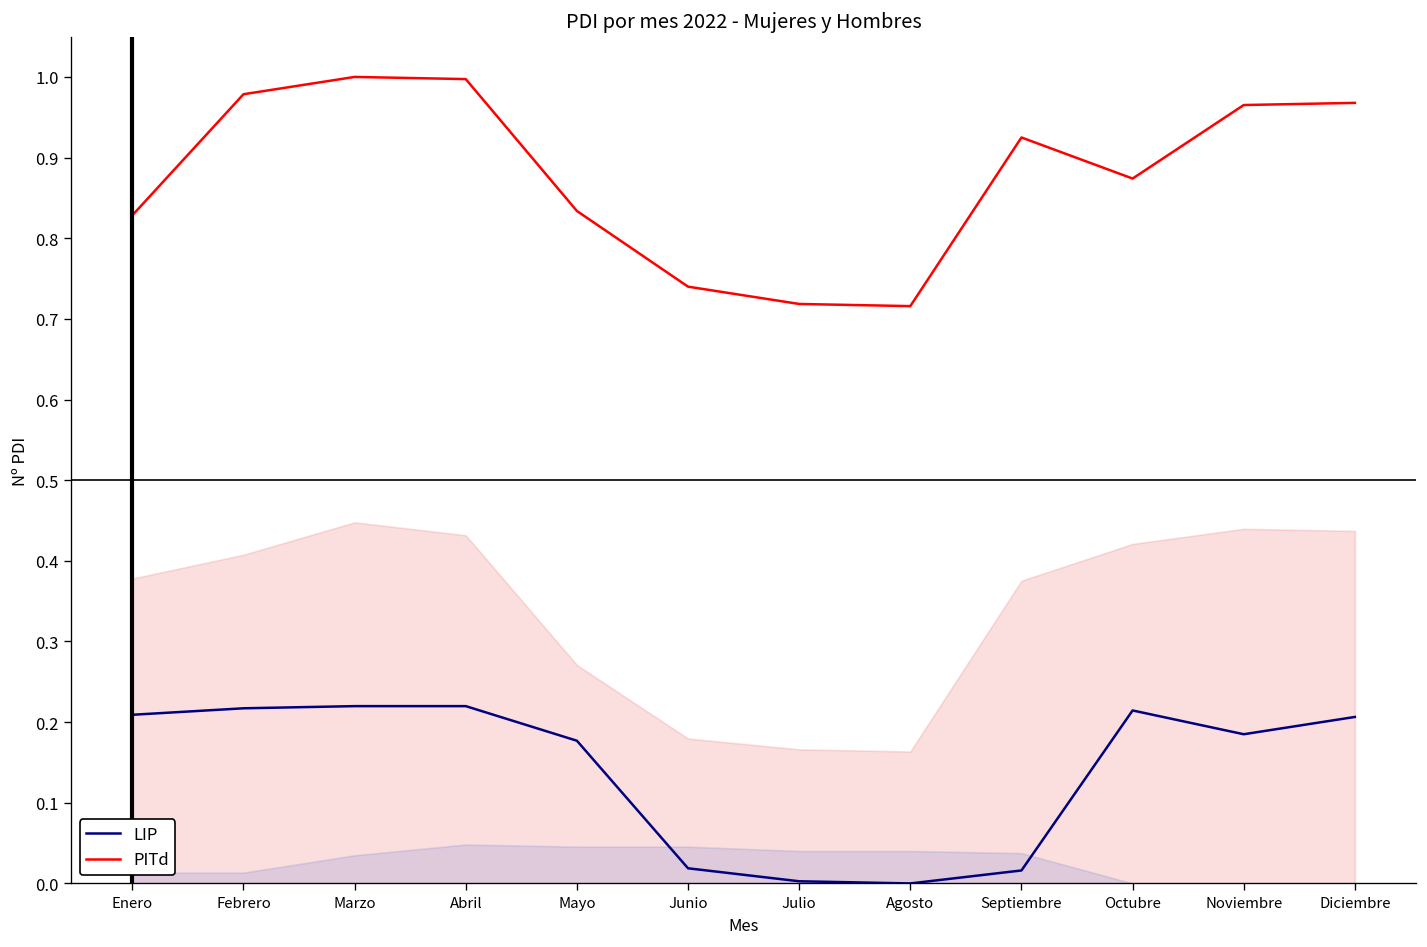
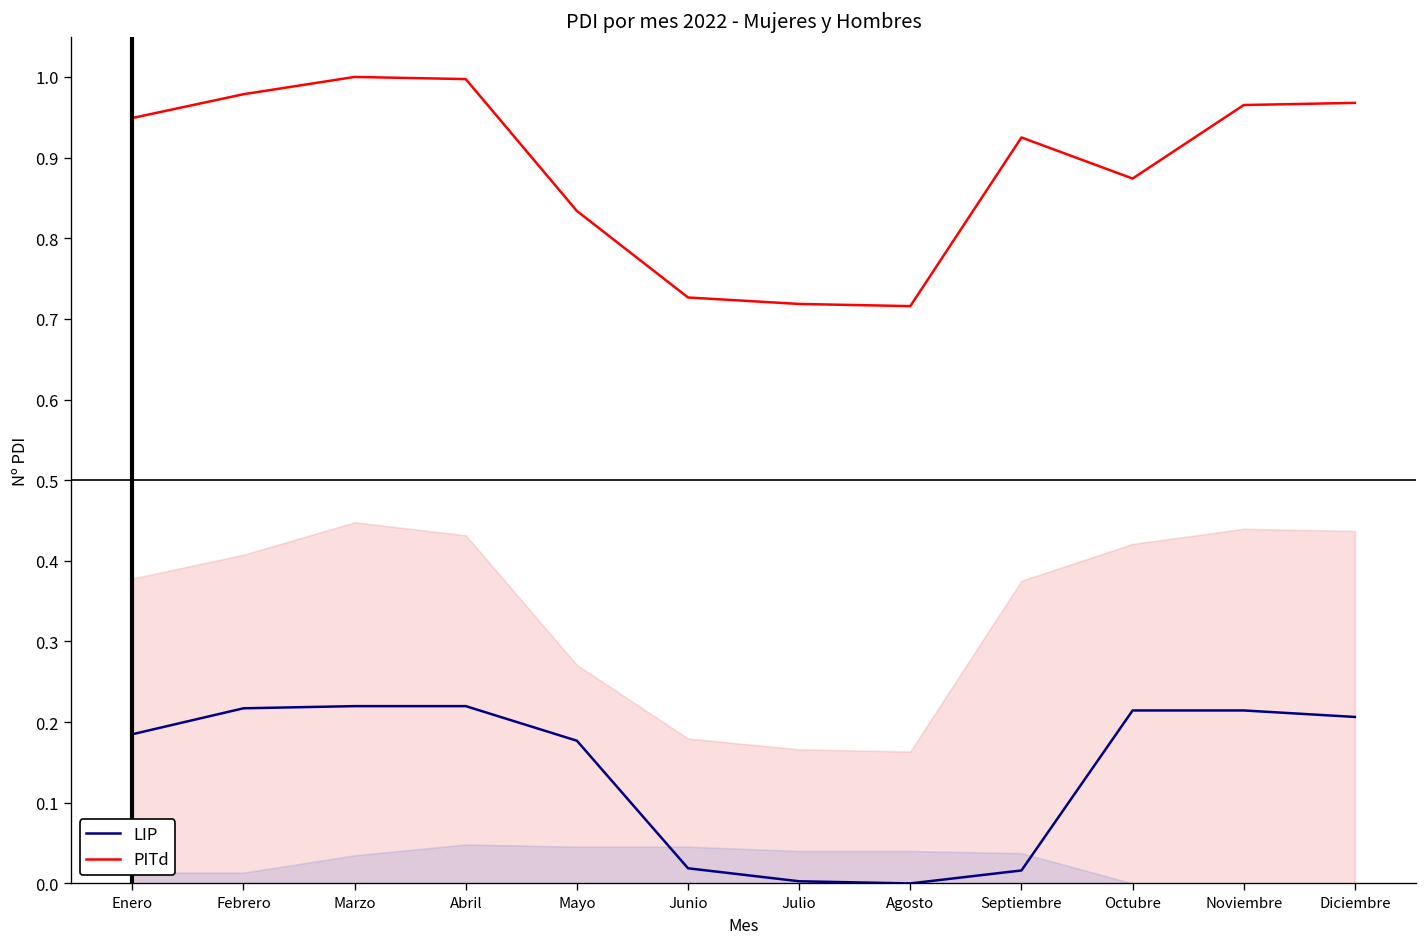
LIP, Enero: 0.21 -> 0.18
PITd, Enero: 0.83 -> 0.95
PITd, Junio: 0.74 -> 0.73
LIP, Noviembre: 0.18 -> 0.21
